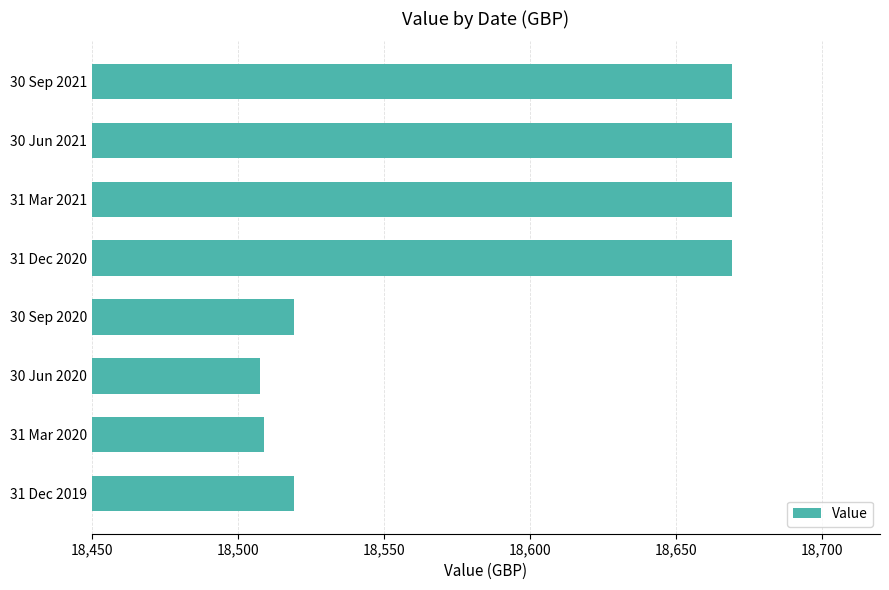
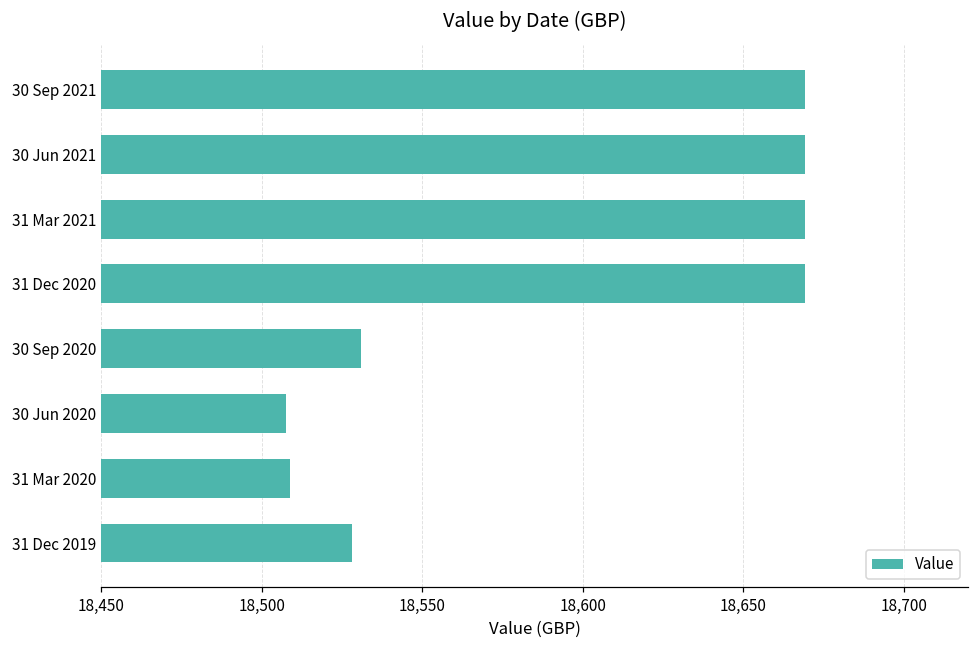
30 Sep 2020: 18,519 -> 18,531
31 Dec 2019: 18,519 -> 18,528
